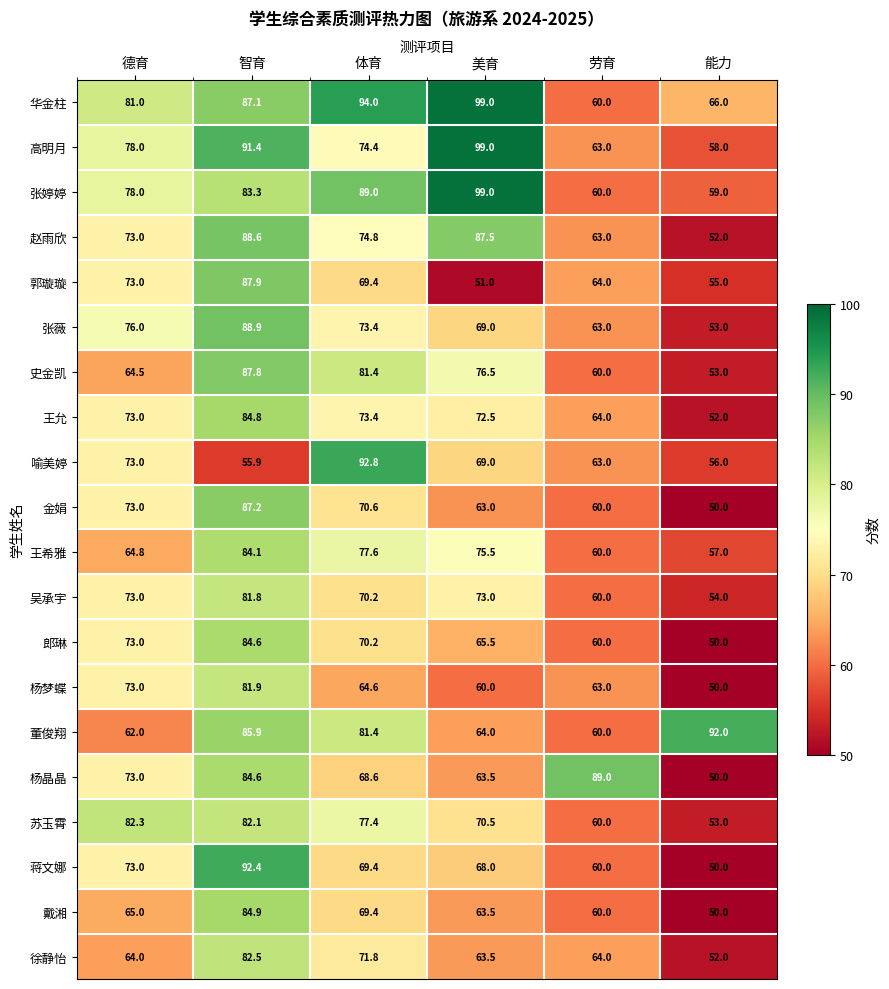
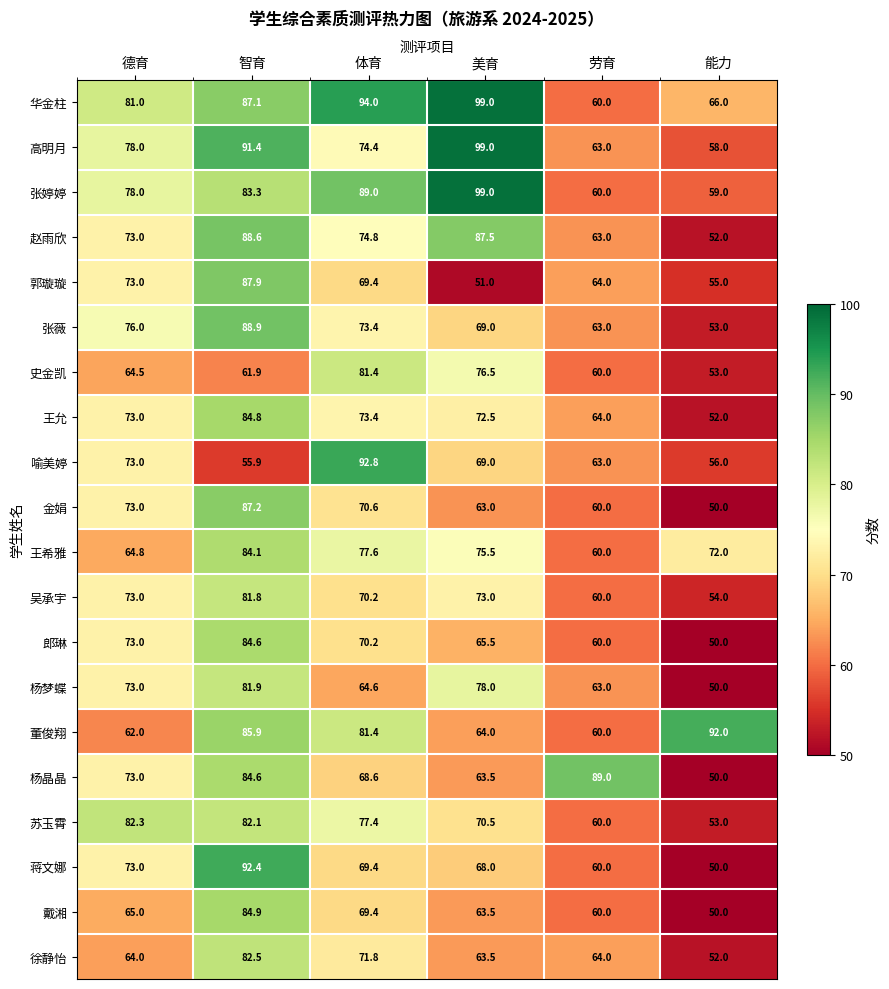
史金凯, 智育: 87.8 -> 61.9
王希雅, 能力: 57.0 -> 72.0
杨梦蝶, 美育: 60.0 -> 78.0
